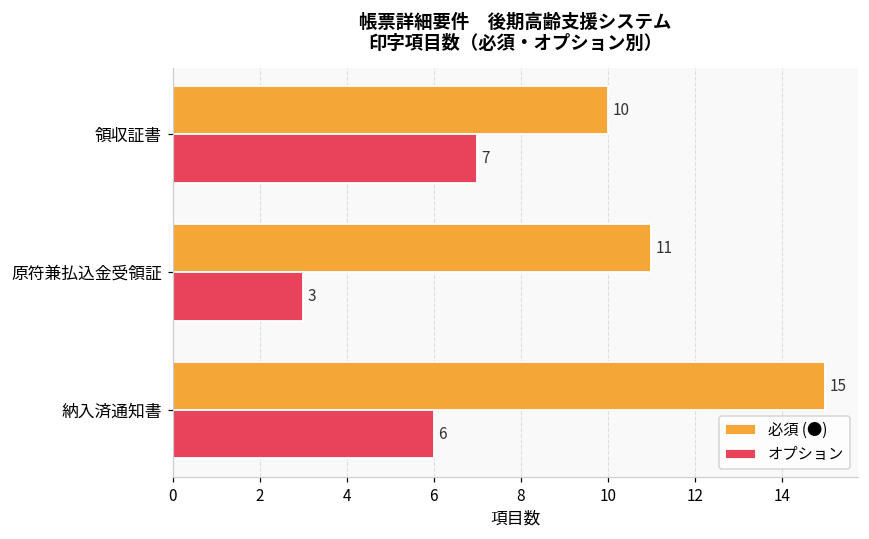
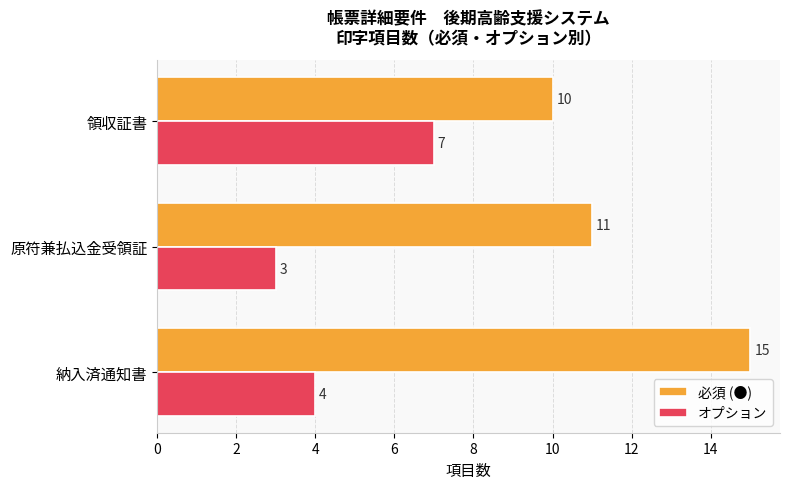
オプション, 納入済通知書: 6 -> 4
